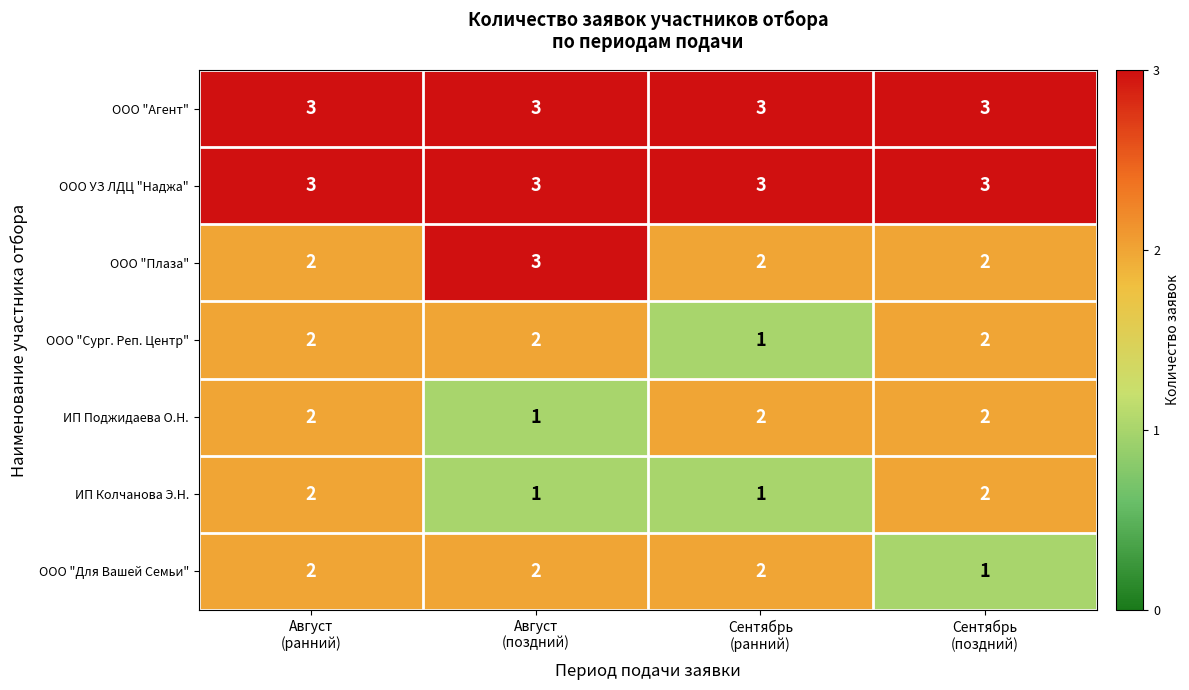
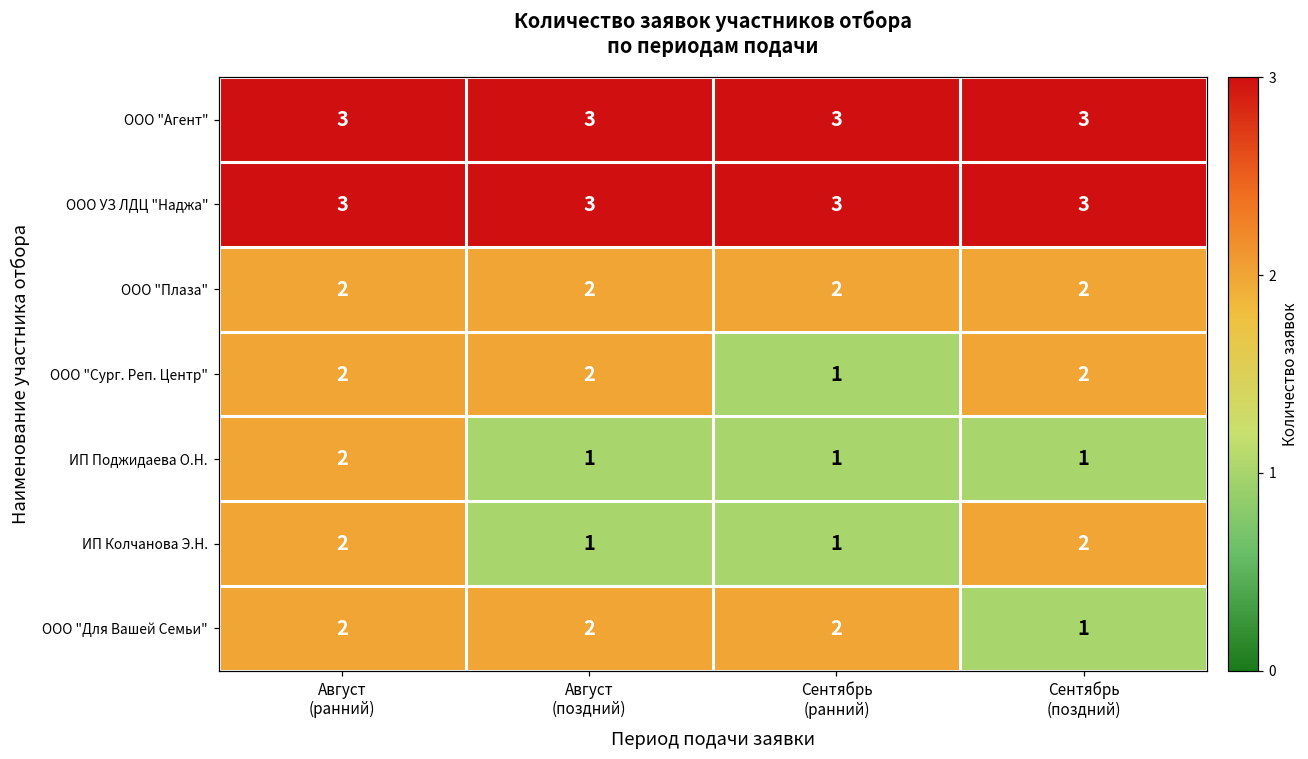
ООО "Плаза", Август (поздний): 3 -> 2
ИП Поджидаева О.Н., Сентябрь (ранний): 2 -> 1
ИП Поджидаева О.Н., Сентябрь (поздний): 2 -> 1
